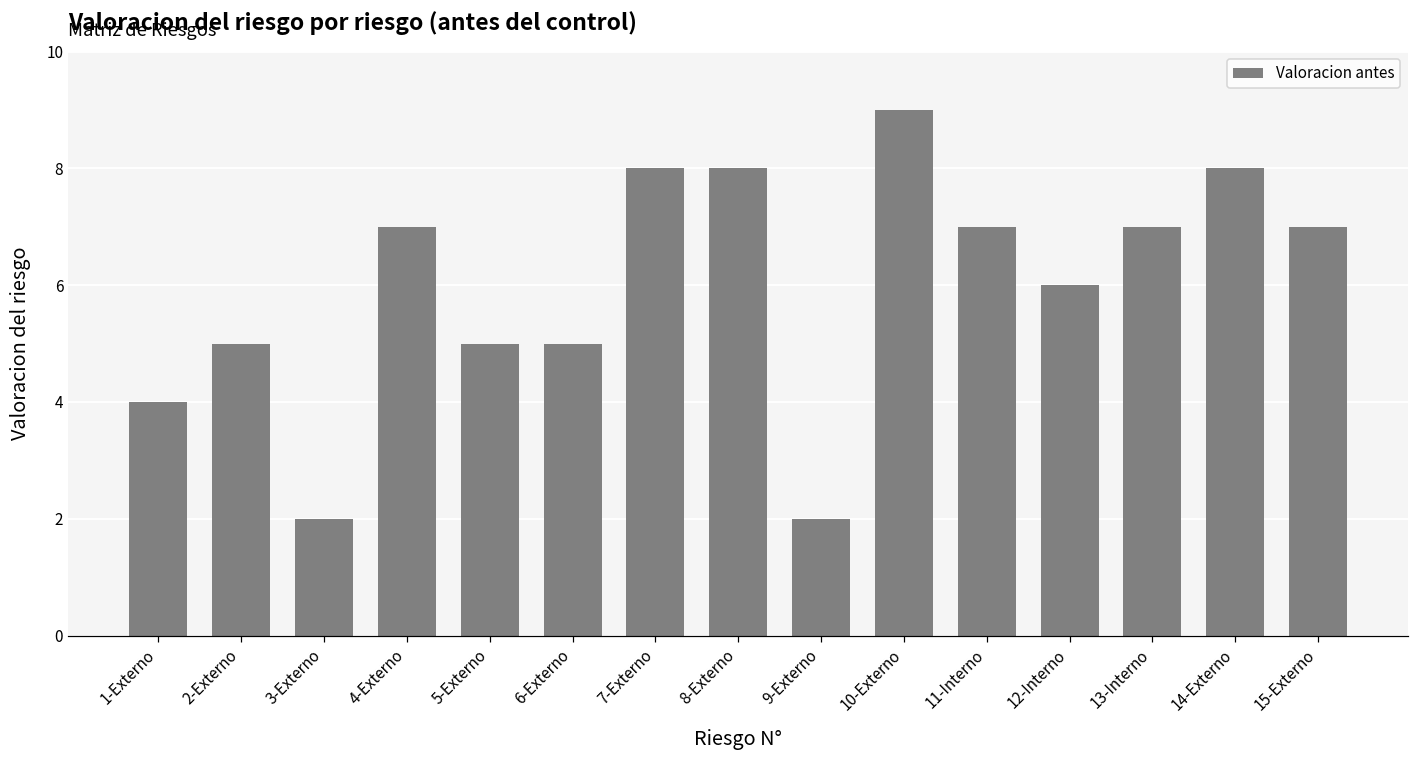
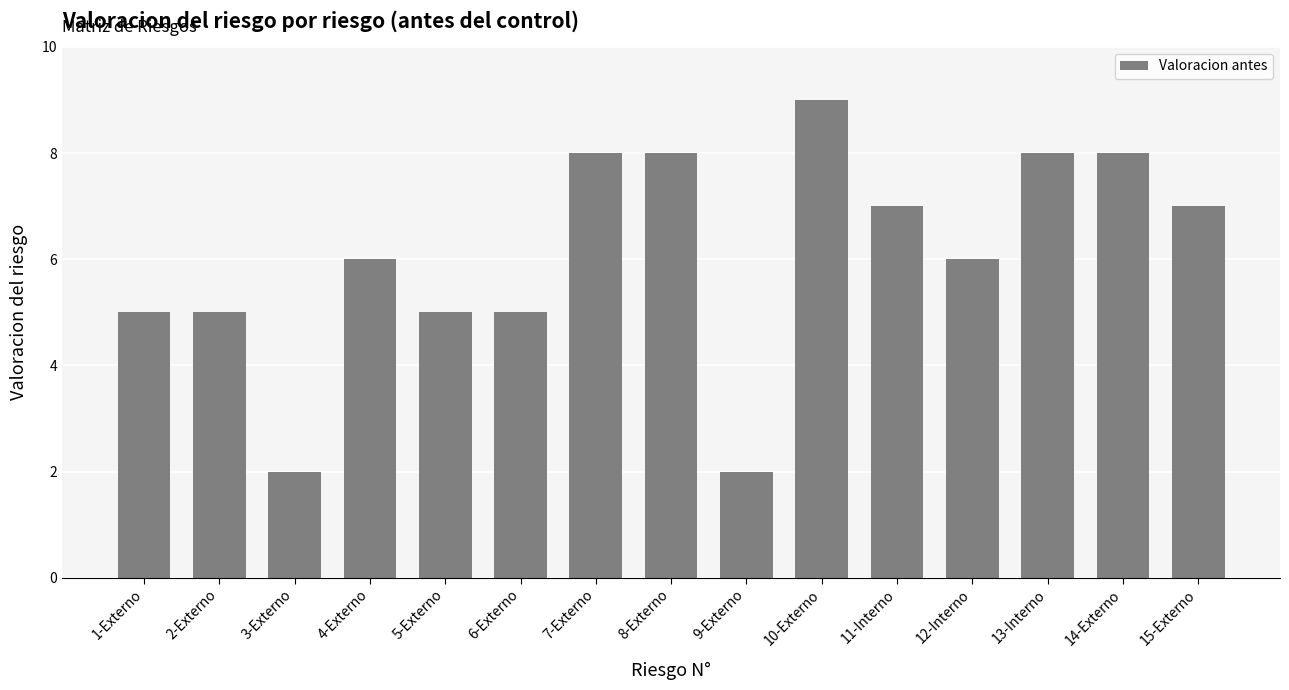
1-Externo: 4 -> 5
4-Externo: 7 -> 6
13-Interno: 7 -> 8
